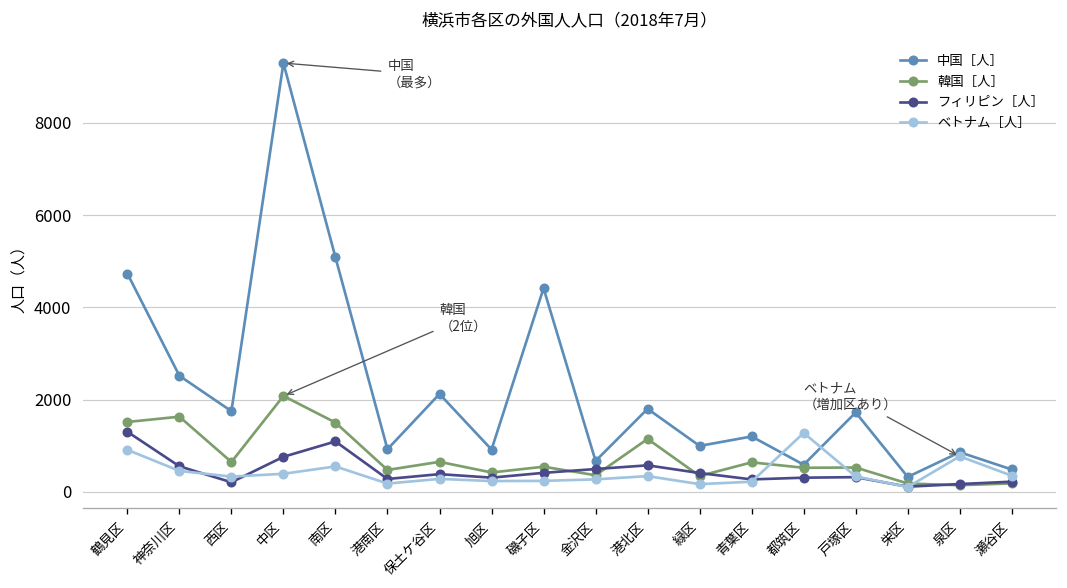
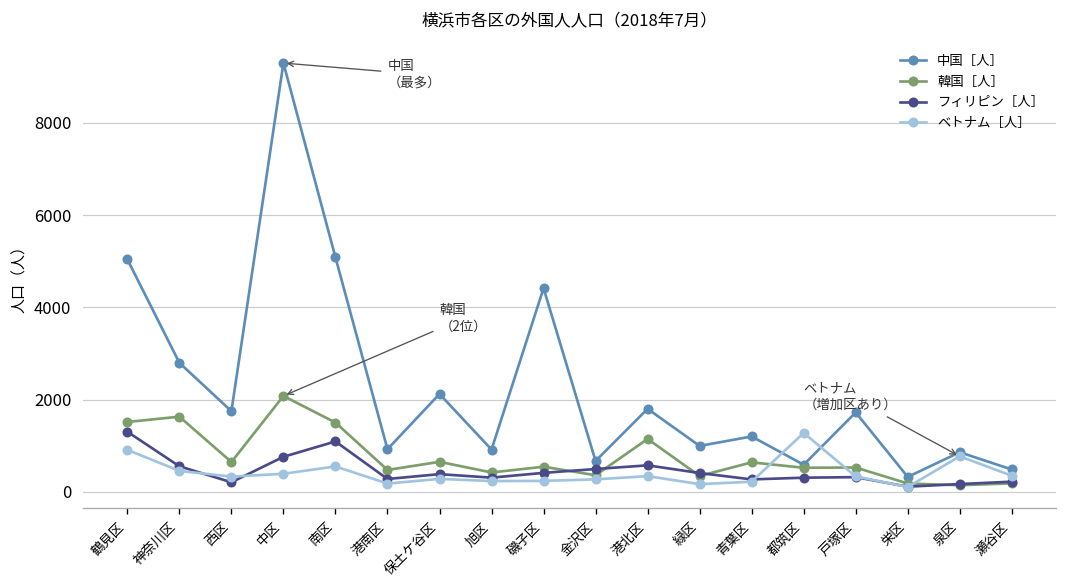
中国［人］, 鶴見区: 4700 -> 5000
中国［人］, 神奈川区: 2500 -> 2800
